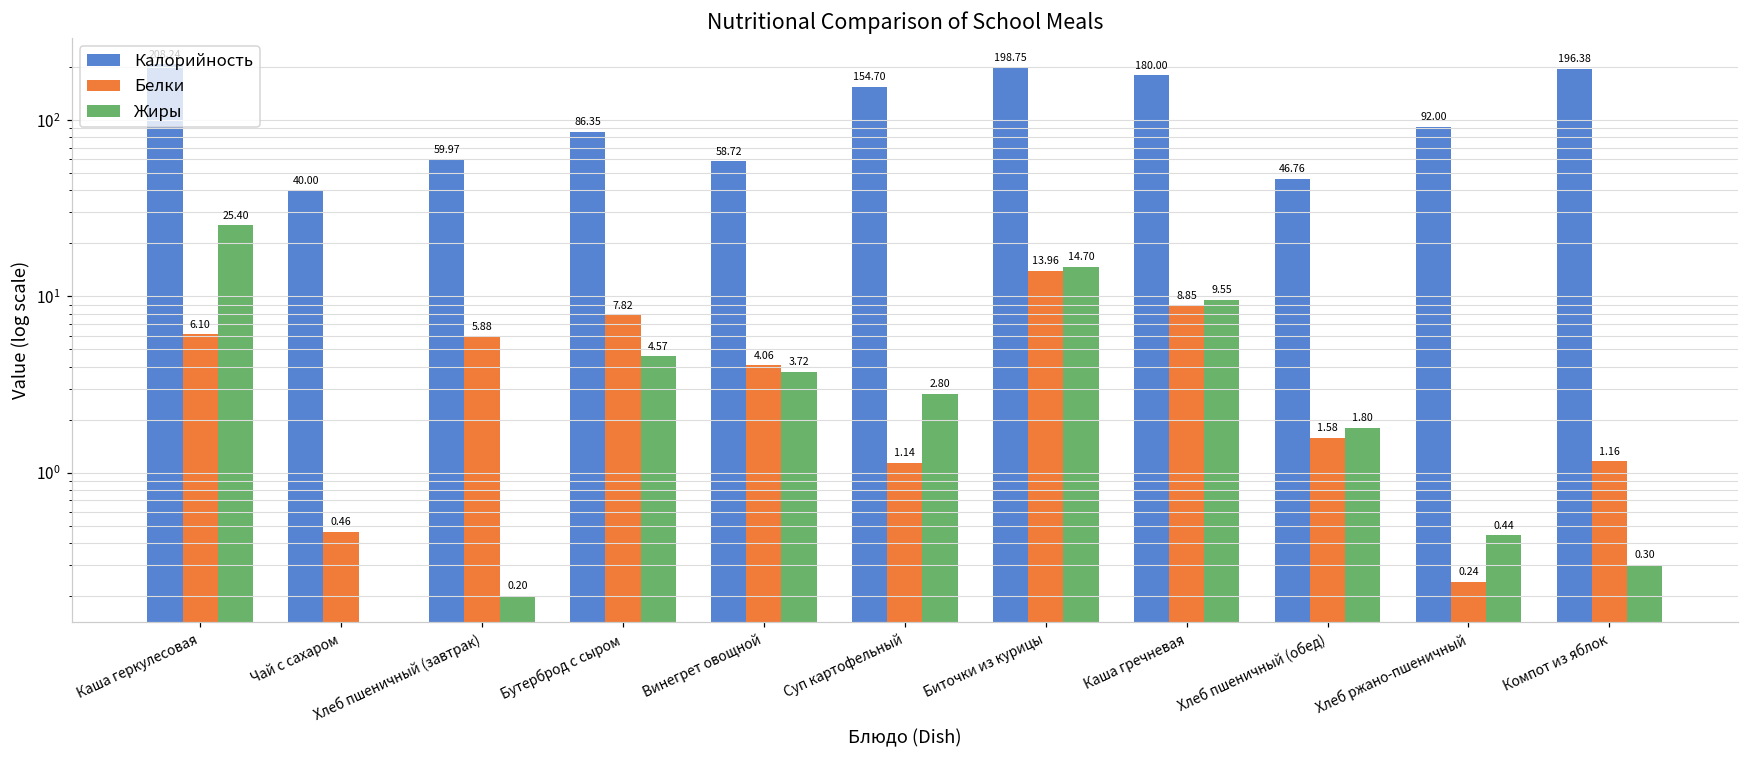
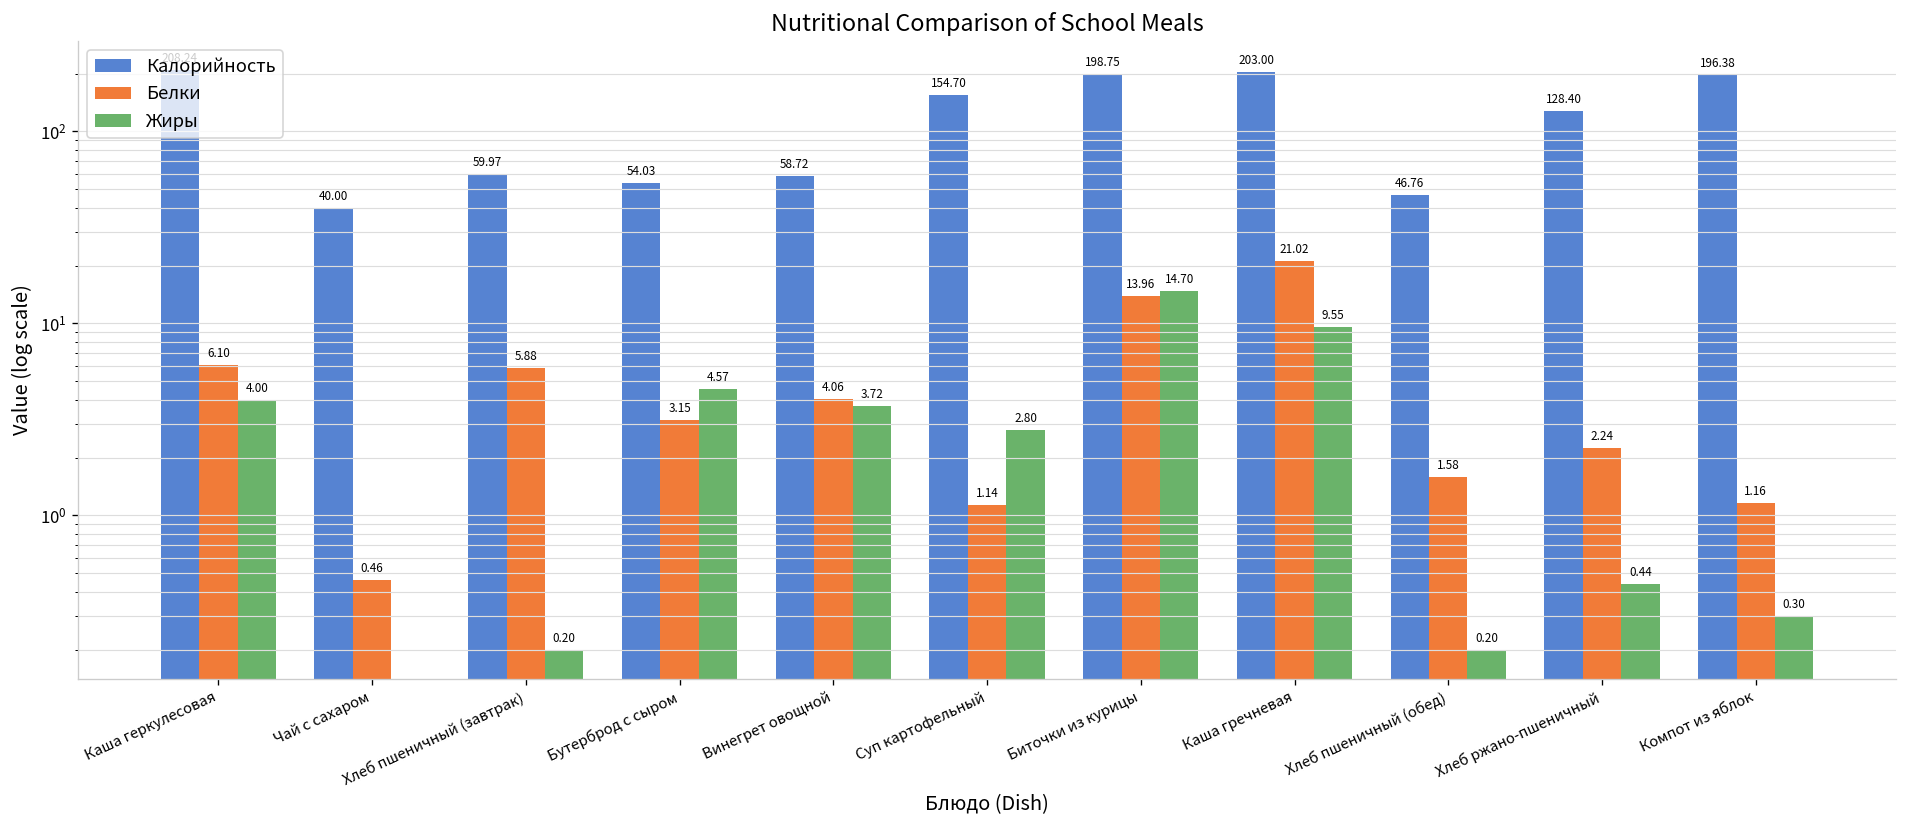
Жиры, Каша геркулесовая: 25.40 -> 4.00
Калорийность, Бутерброд с сыром: 86.35 -> 54.03
Белки, Бутерброд с сыром: 7.82 -> 3.15
Калорийность, Каша гречневая: 180.00 -> 203.00
Белки, Каша гречневая: 8.85 -> 21.02
Жиры, Хлеб пшеничный (обед): 1.80 -> 0.20
Калорийность, Хлеб ржано-пшеничный: 92.00 -> 128.40
Белки, Хлеб ржано-пшеничный: 0.24 -> 2.24
